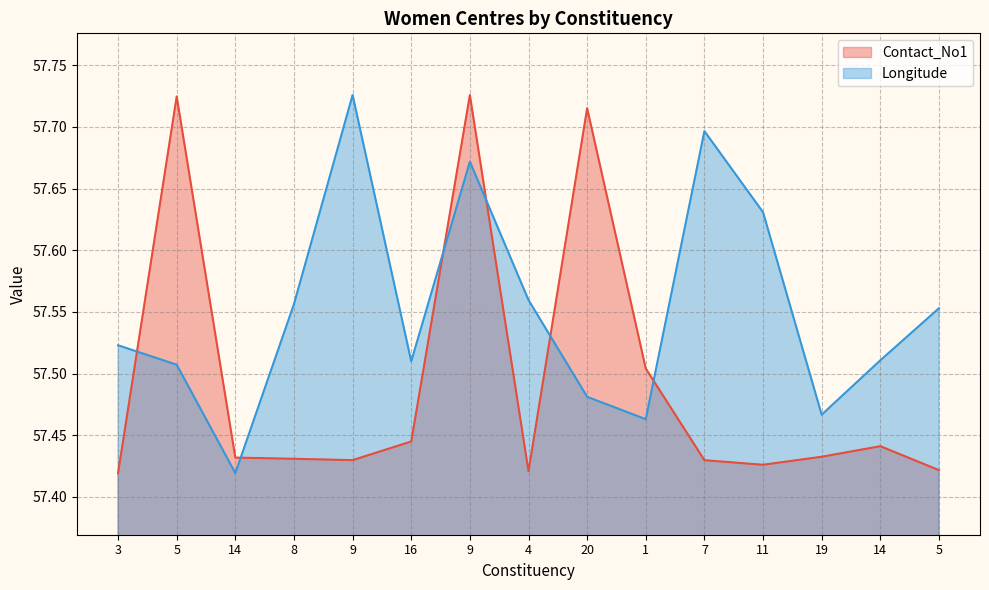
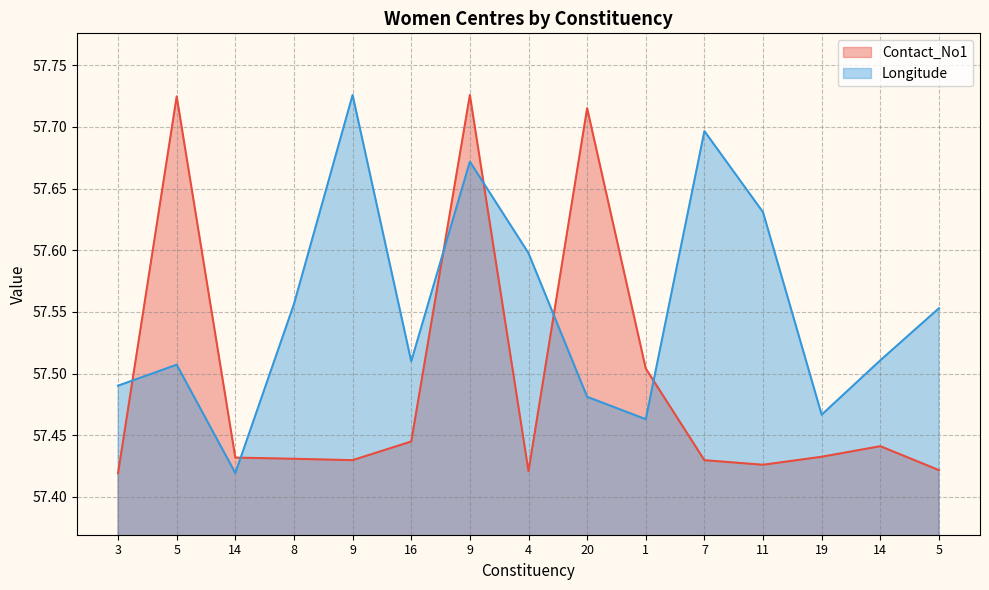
Longitude, 3: 57.523 -> 57.490
Longitude, 4: 57.560 -> 57.598
